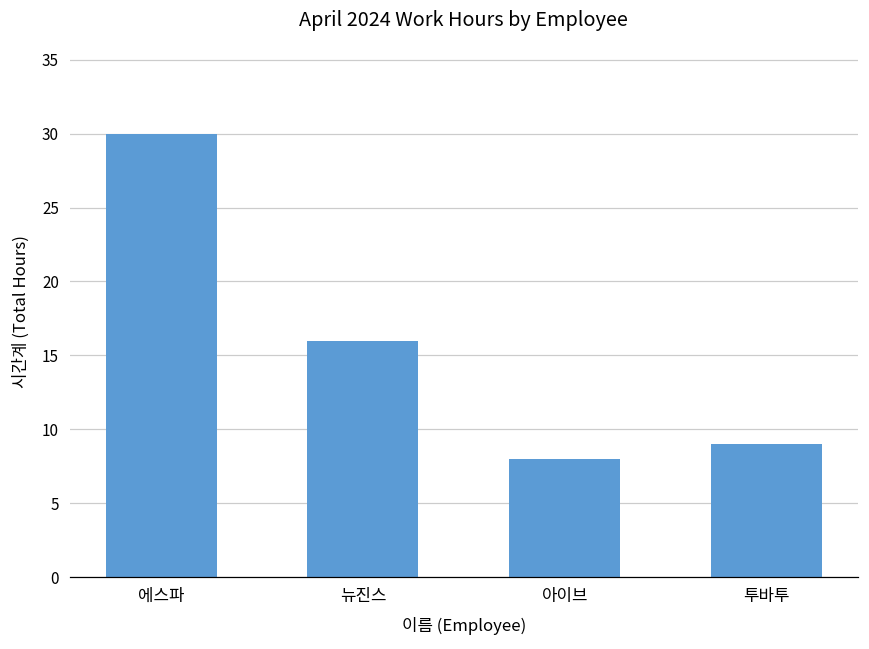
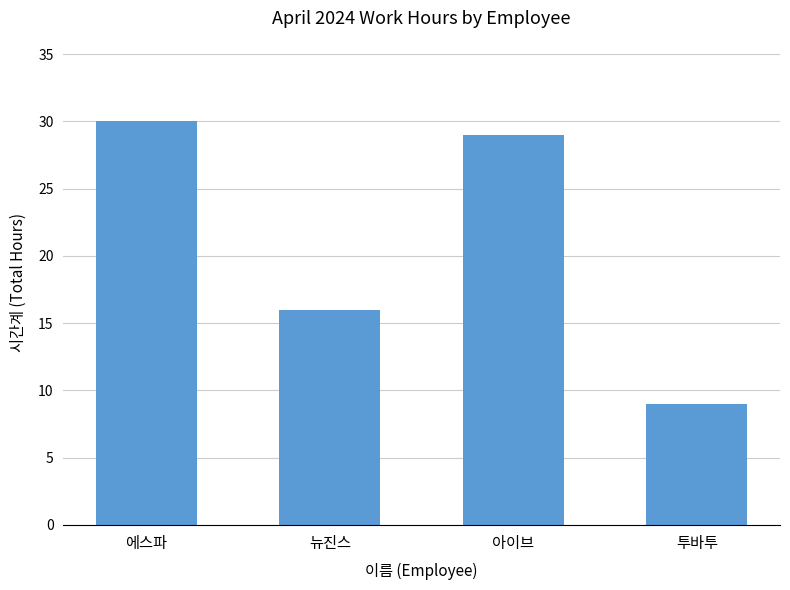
아이브: 8 -> 29
